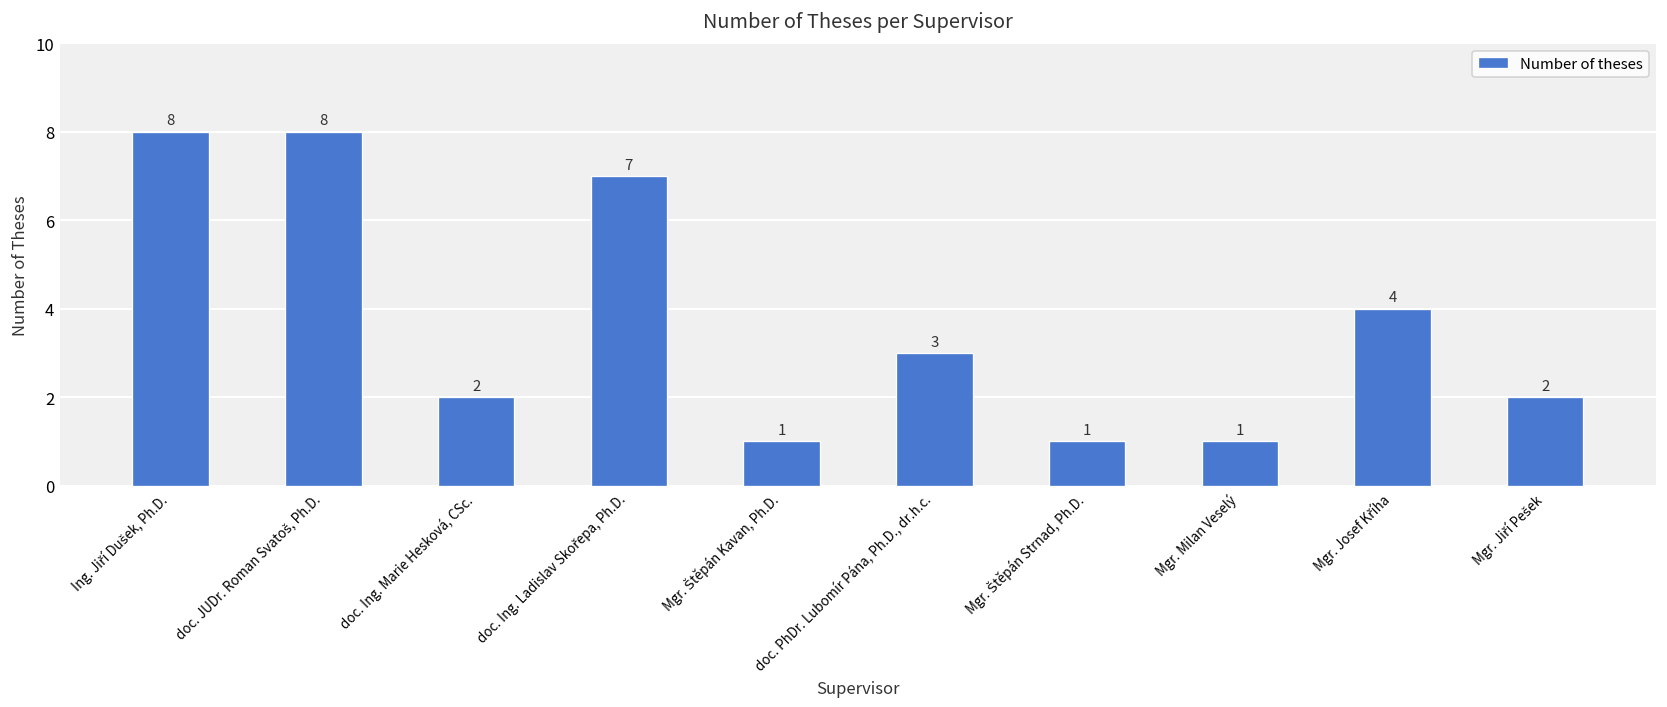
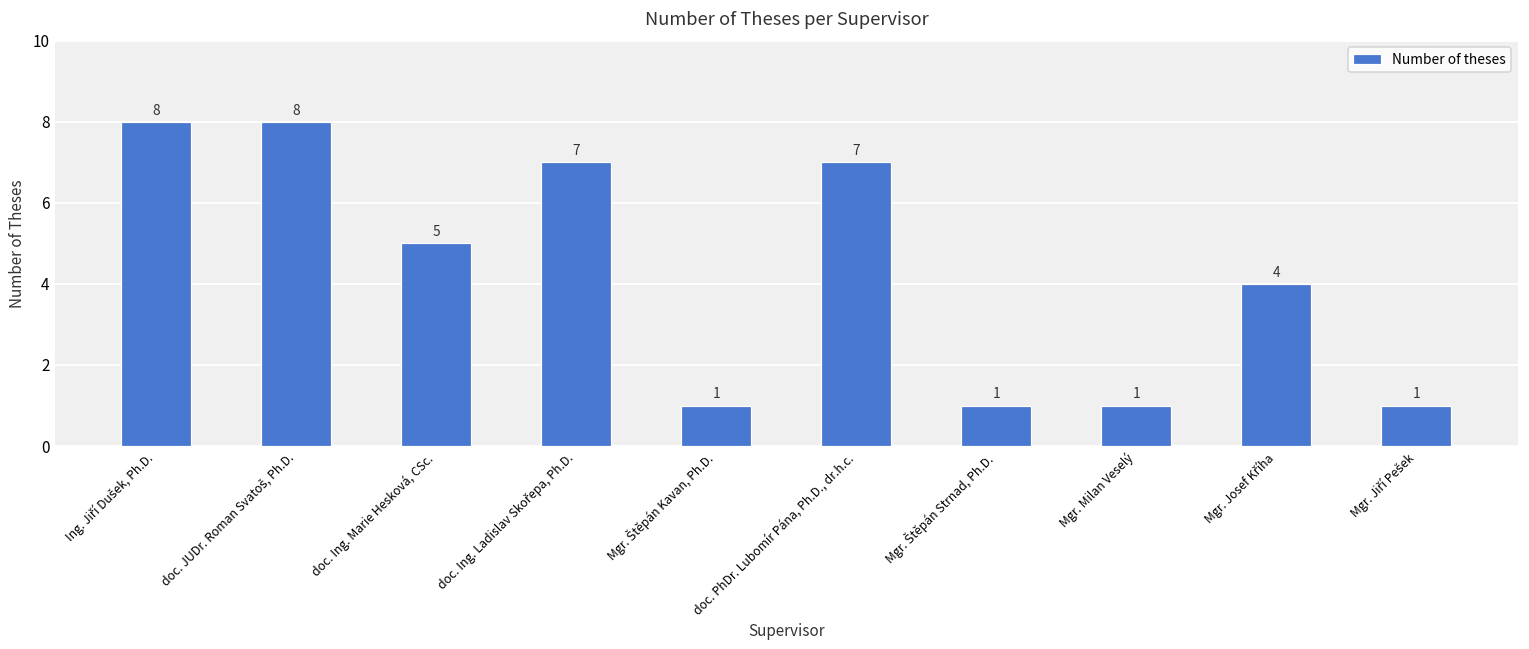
doc. Ing. Marie Hesková, CSc.: 2 -> 5
doc. PhDr. Lubomír Pána, Ph.D., dr.h.c.: 3 -> 7
Mgr. Jiří Pešek: 2 -> 1
